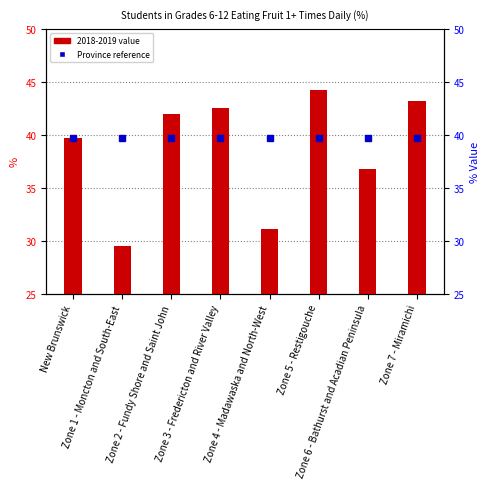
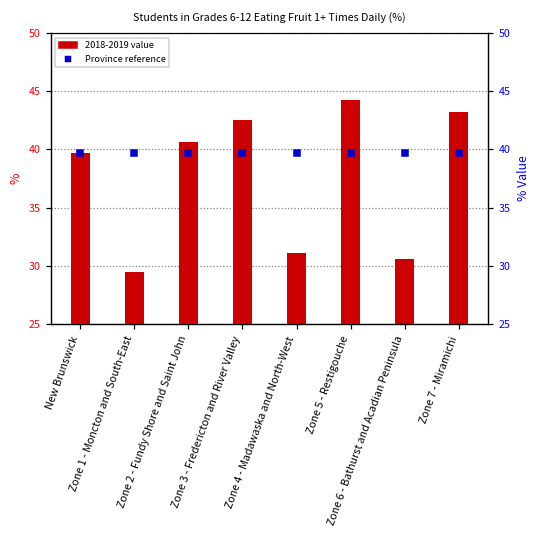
2018-2019 value, Zone 2 - Fundy Shore and Saint John: 42.0 -> 40.7
2018-2019 value, Zone 6 - Bathurst and Acadian Peninsula: 36.7 -> 30.6
